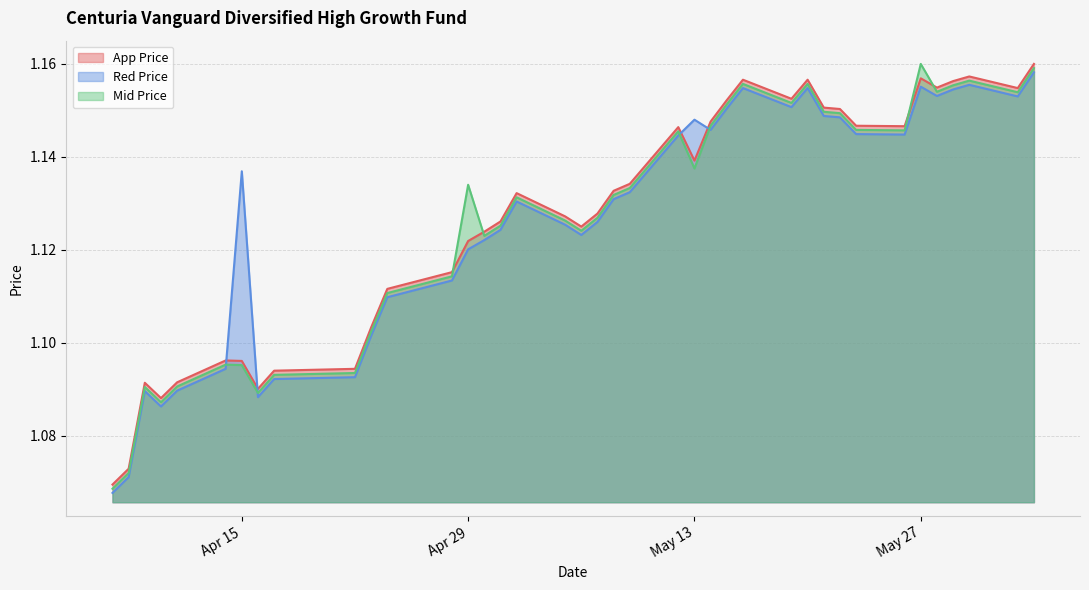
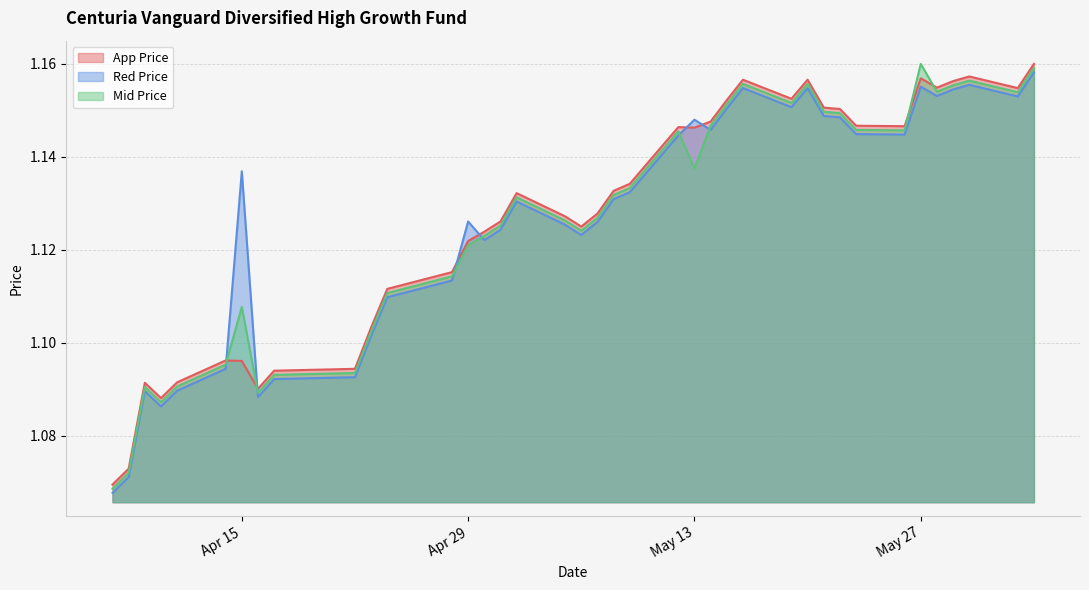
Mid Price, Apr 15: 1.095 -> 1.108
Red Price, Apr 29: 1.120 -> 1.126
Mid Price, Apr 29: 1.134 -> 1.121
App Price, May 13: 1.139 -> 1.146
